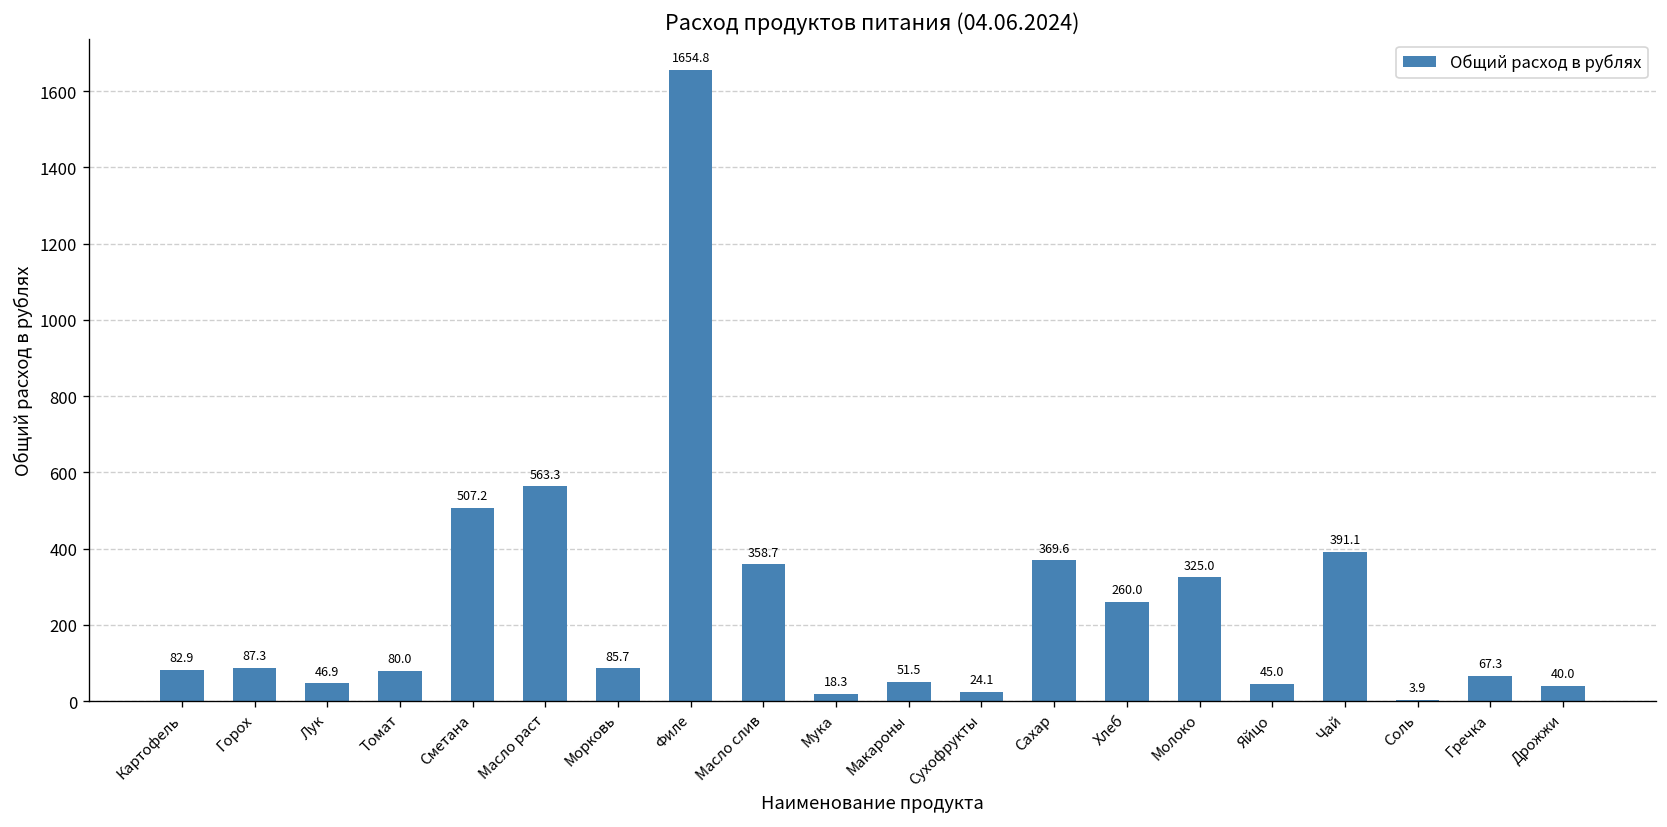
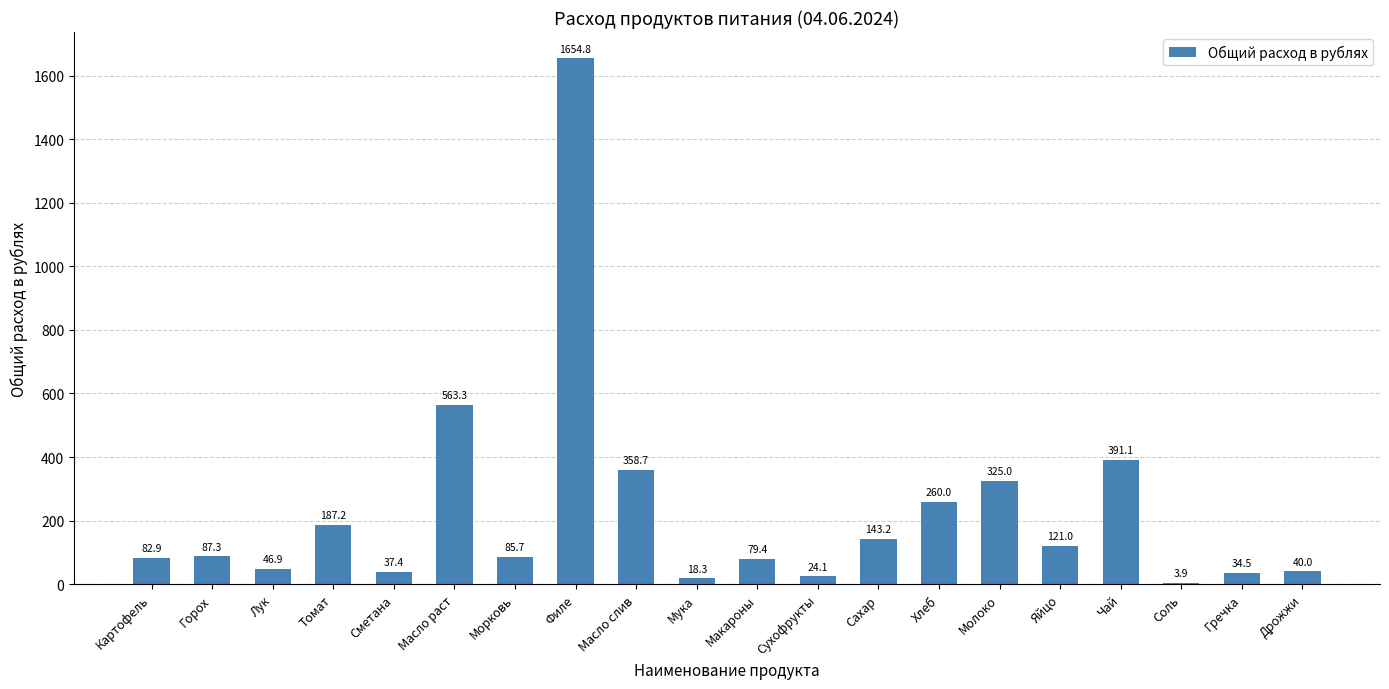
Томат: 80.0 -> 187.2
Сметана: 507.2 -> 37.4
Макароны: 51.5 -> 79.4
Сахар: 369.6 -> 143.2
Яйцо: 45.0 -> 121.0
Гречка: 67.3 -> 34.5
